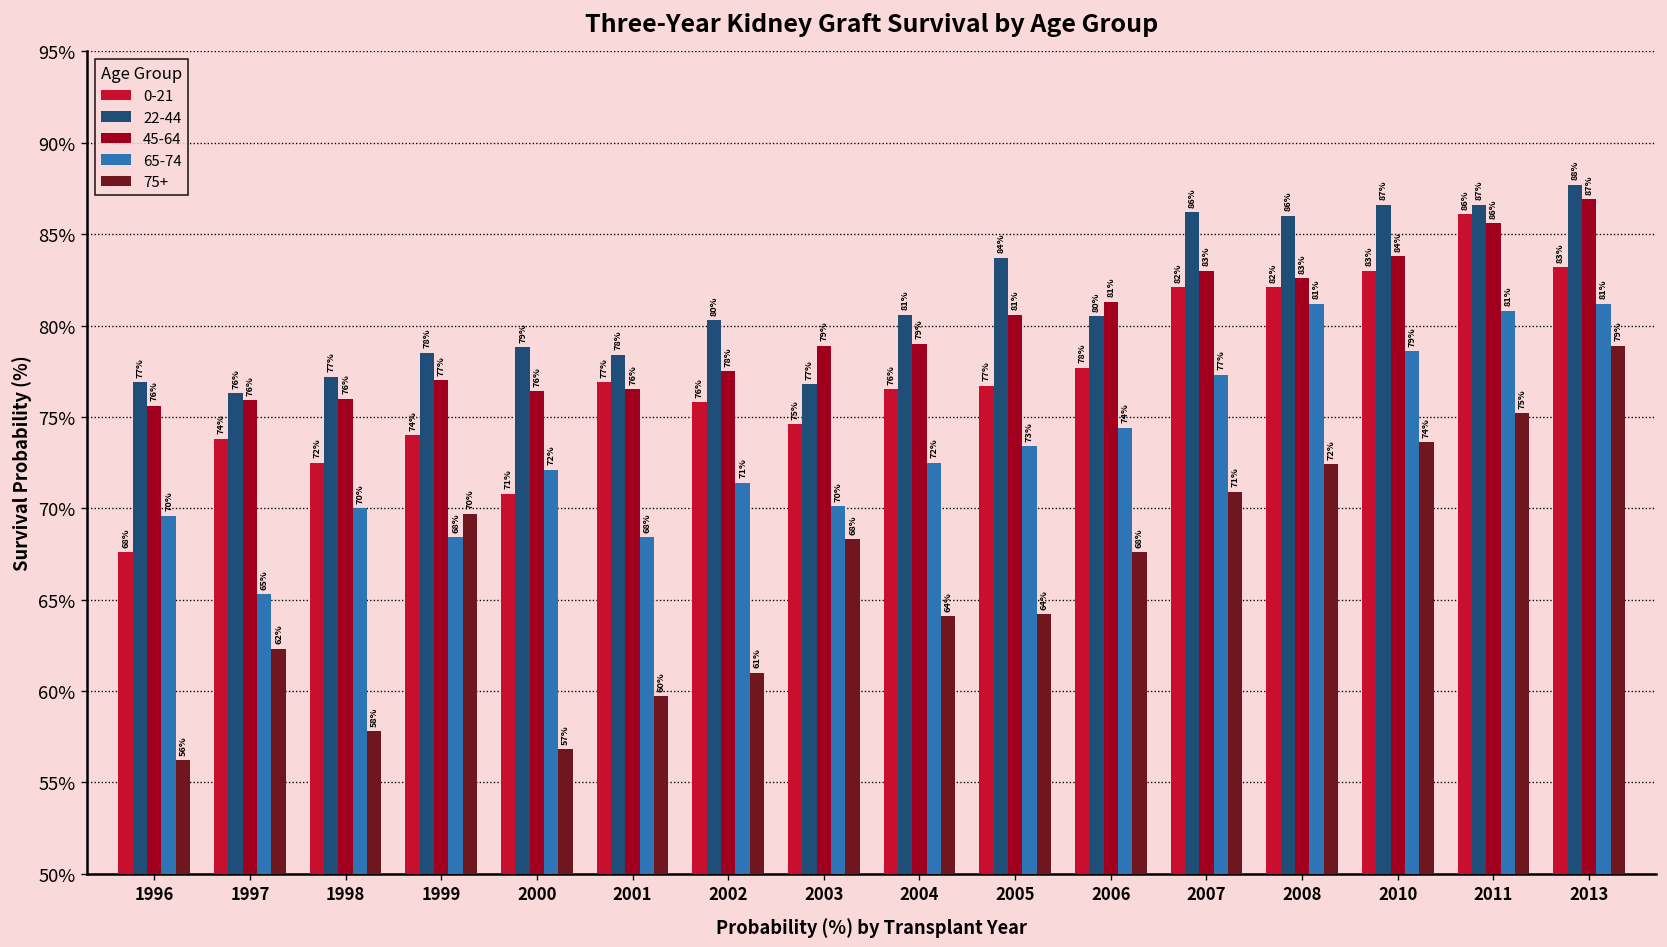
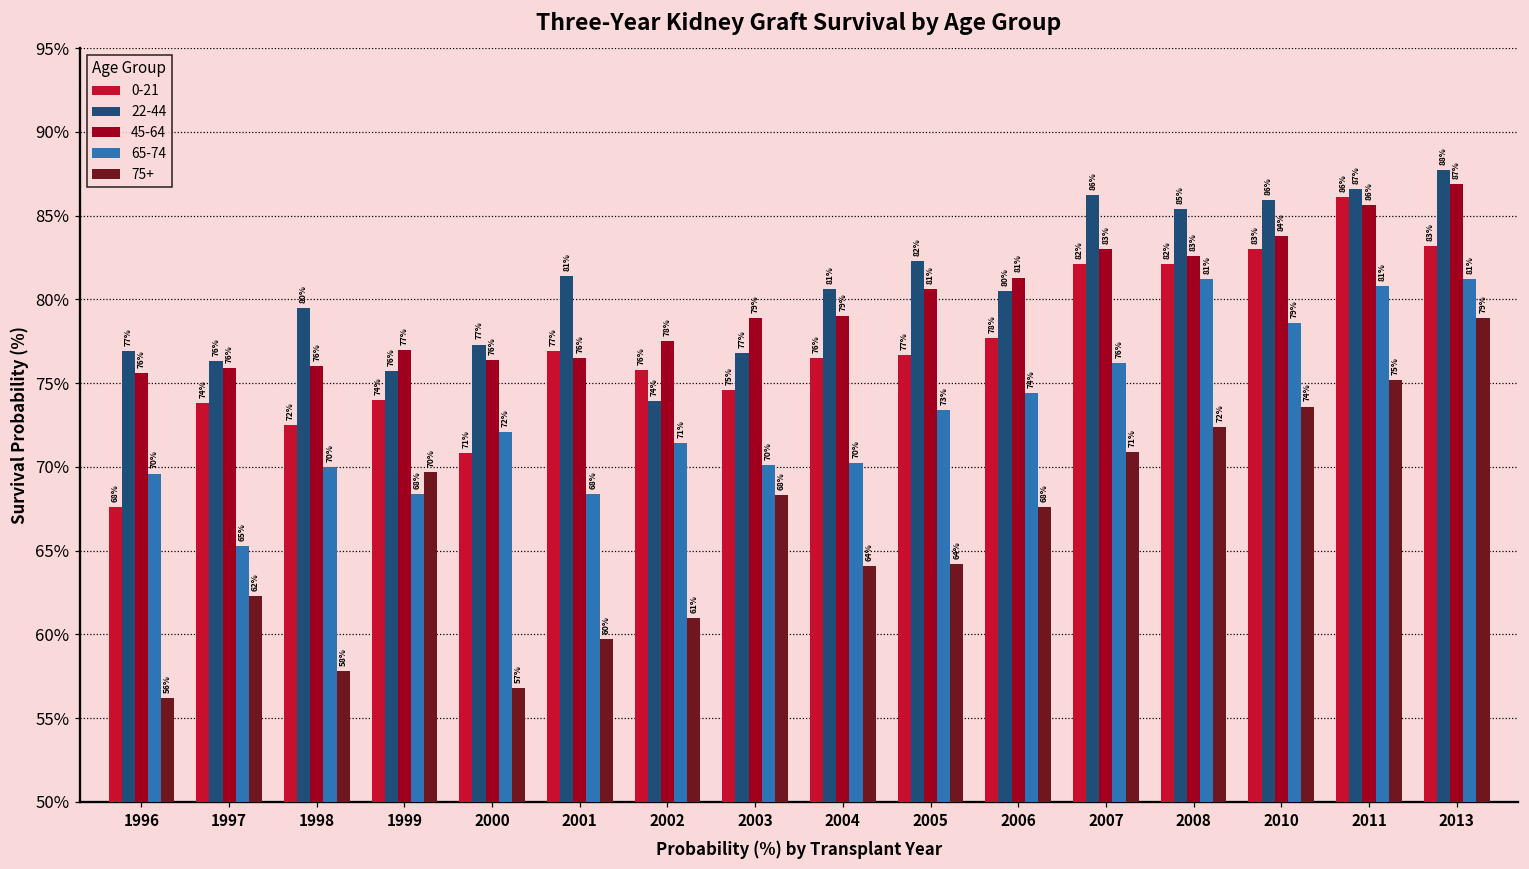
22-44, 1998: 77% -> 80%
22-44, 1999: 78% -> 76%
22-44, 2000: 79% -> 77%
22-44, 2001: 78% -> 81%
22-44, 2002: 80% -> 74%
65-74, 2004: 72% -> 70%
22-44, 2005: 84% -> 82%
65-74, 2007: 77% -> 76%
22-44, 2008: 86% -> 85%
22-44, 2010: 87% -> 86%
